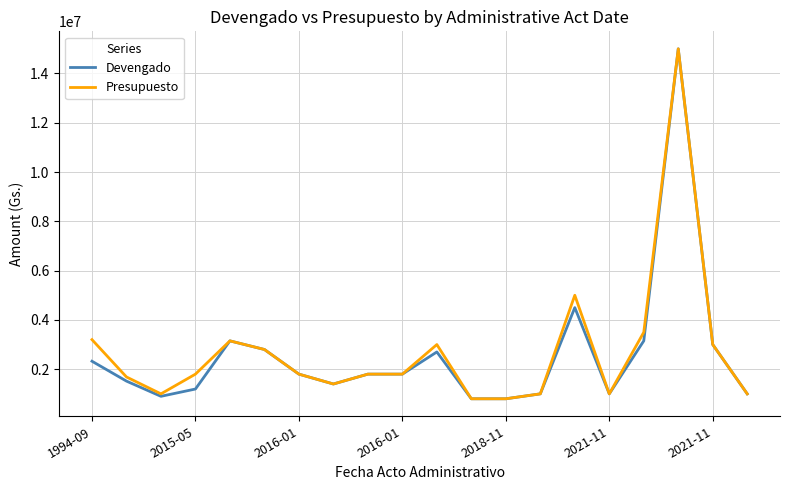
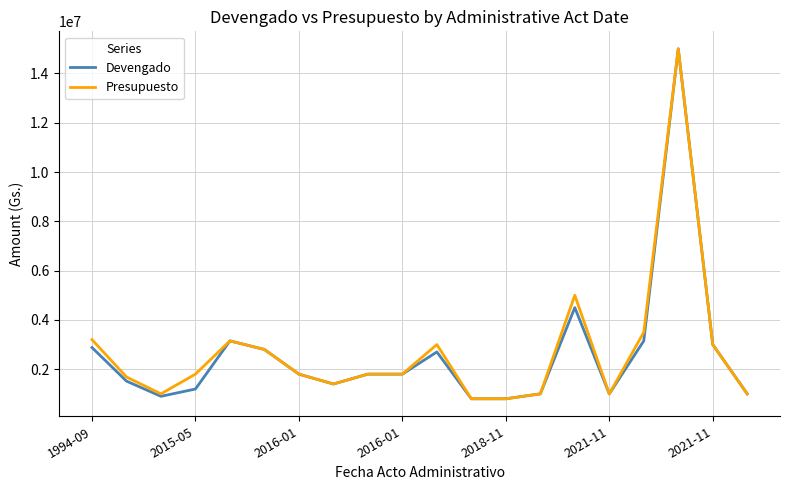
Devengado, 1994-09: 2300000 -> 2900000
